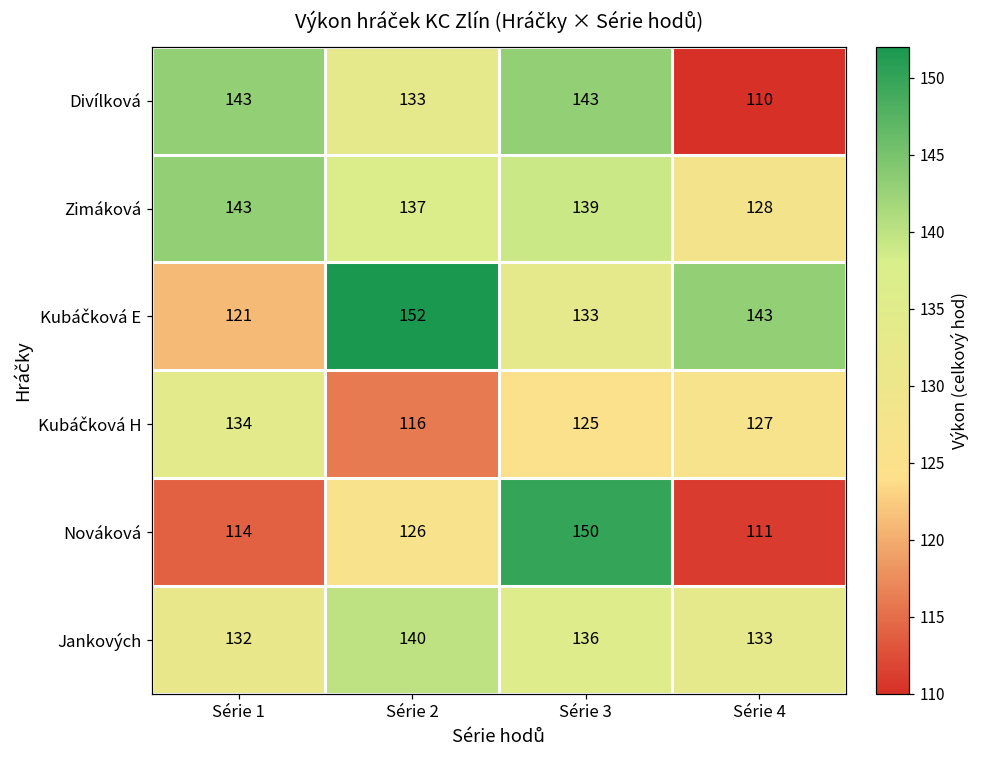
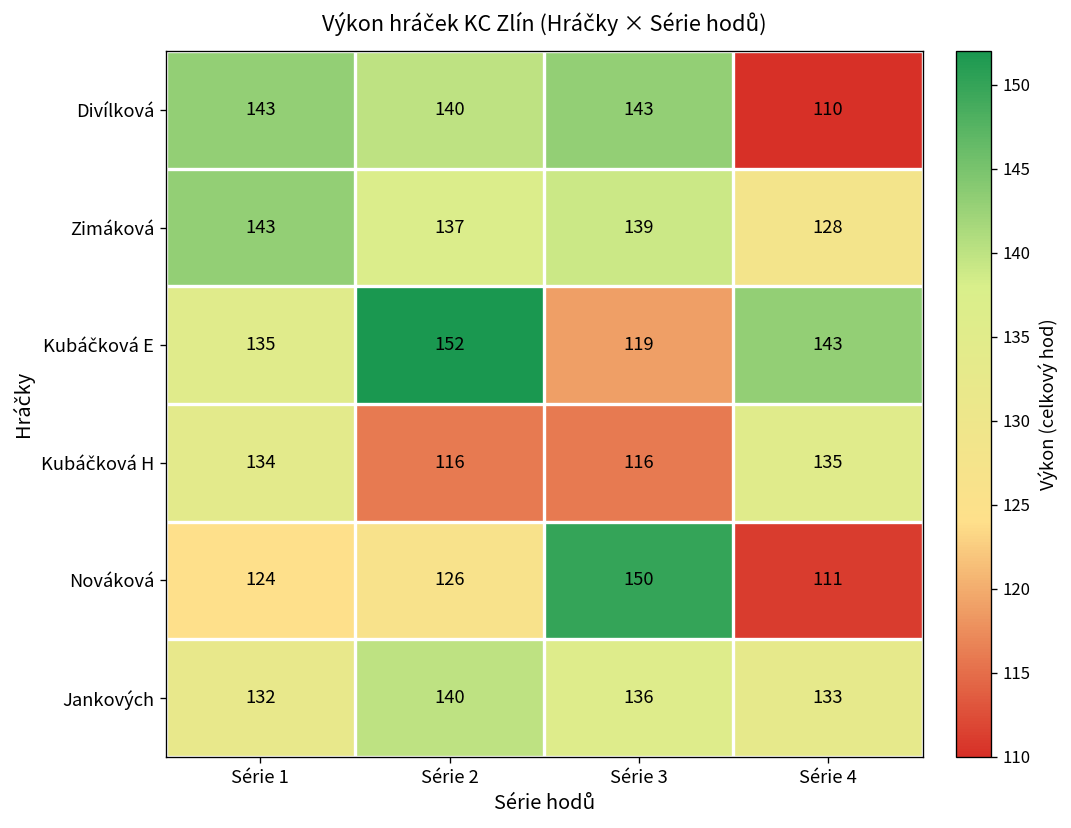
Divílková, Série 2: 133 -> 140
Kubáčková E, Série 1: 121 -> 135
Kubáčková E, Série 3: 133 -> 119
Kubáčková H, Série 3: 125 -> 116
Kubáčková H, Série 4: 127 -> 135
Nováková, Série 1: 114 -> 124
